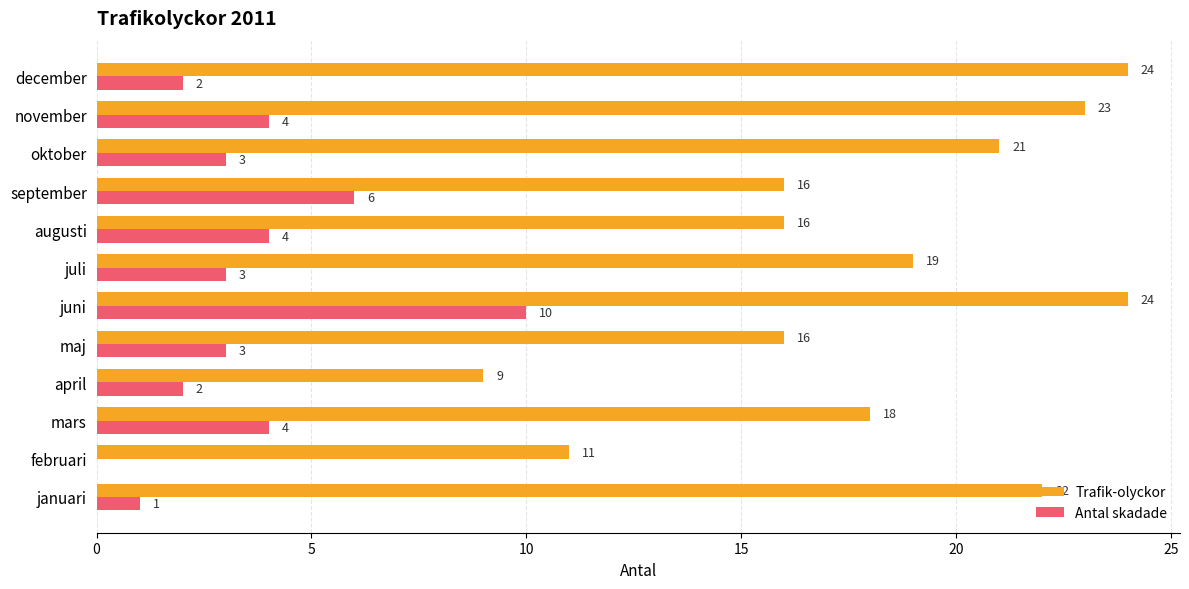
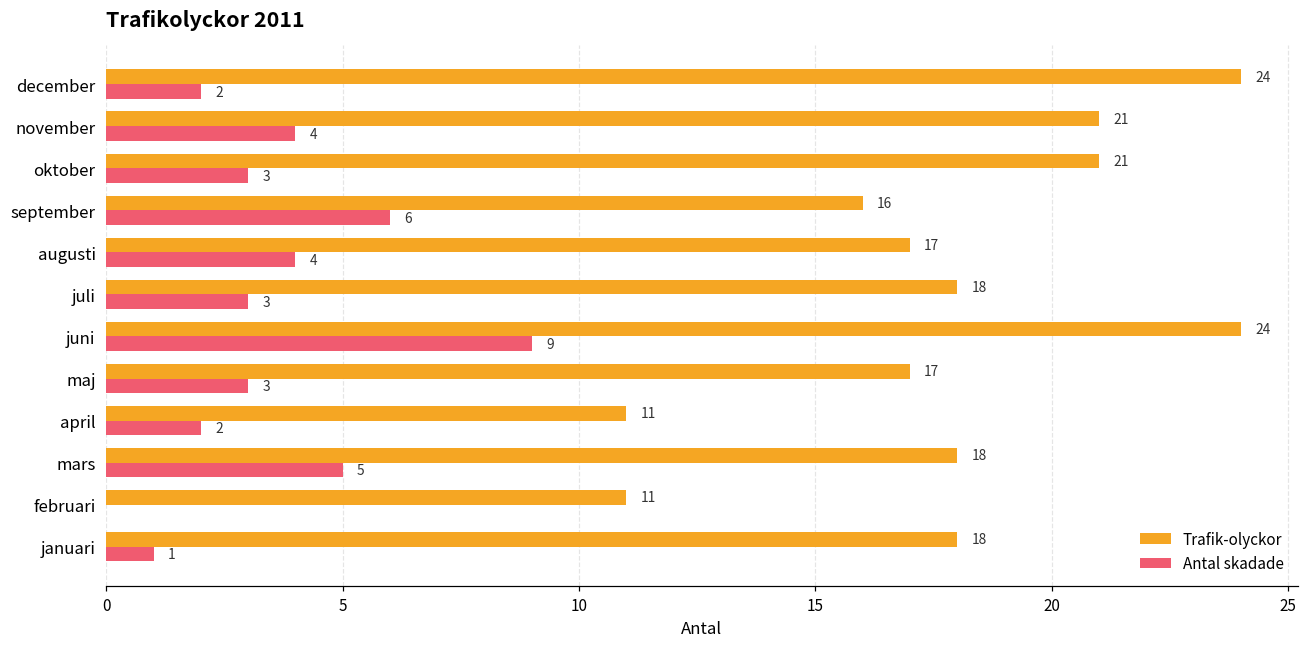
Trafik-olyckor, november: 23 -> 21
Trafik-olyckor, augusti: 16 -> 17
Trafik-olyckor, juli: 19 -> 18
Antal skadade, juni: 10 -> 9
Trafik-olyckor, maj: 16 -> 17
Trafik-olyckor, april: 9 -> 11
Antal skadade, mars: 4 -> 5
Trafik-olyckor, januari: 22 -> 18
